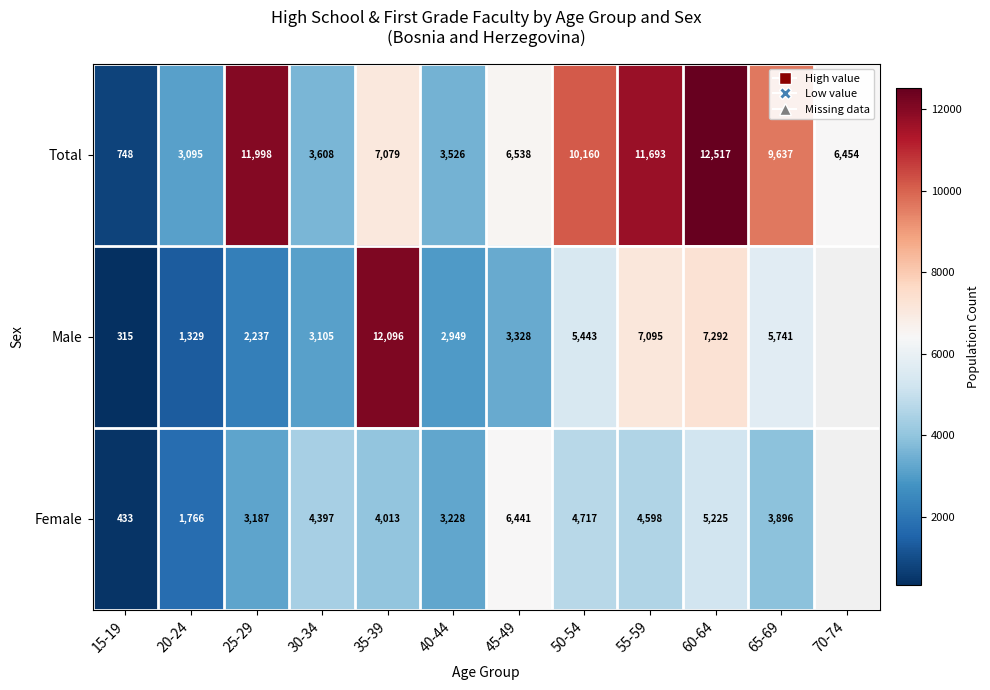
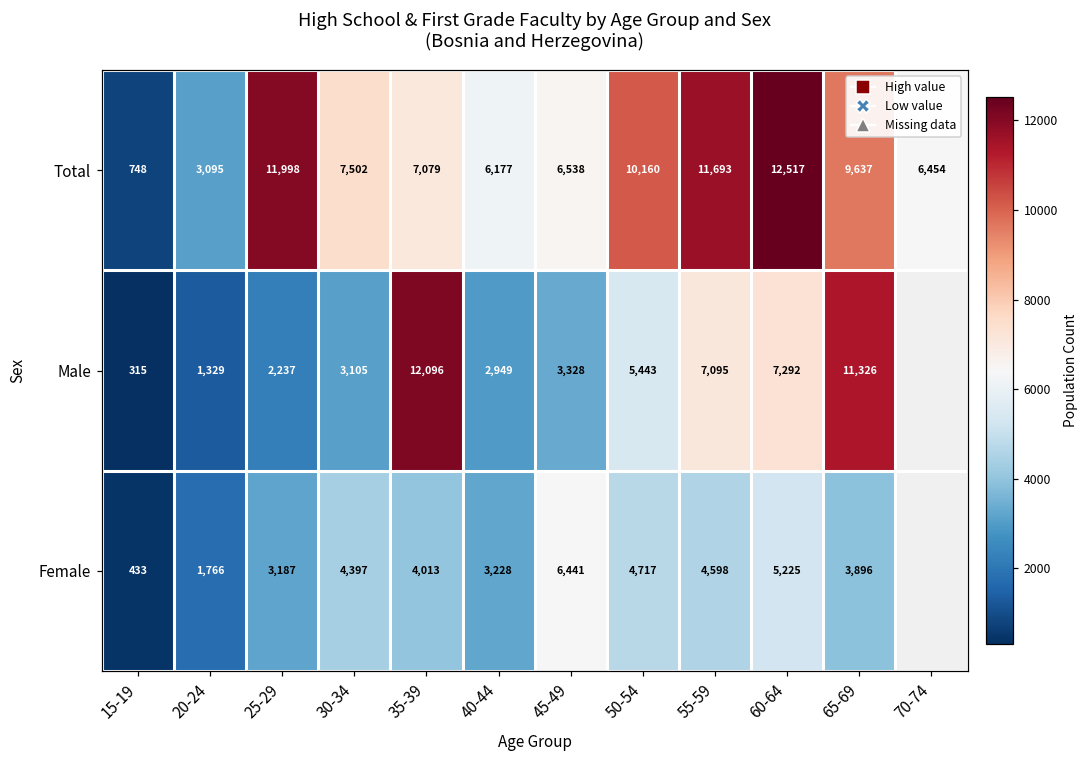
Total, 30-34: 3,608 -> 7,502
Total, 40-44: 3,526 -> 6,177
Male, 65-69: 5,741 -> 11,326
